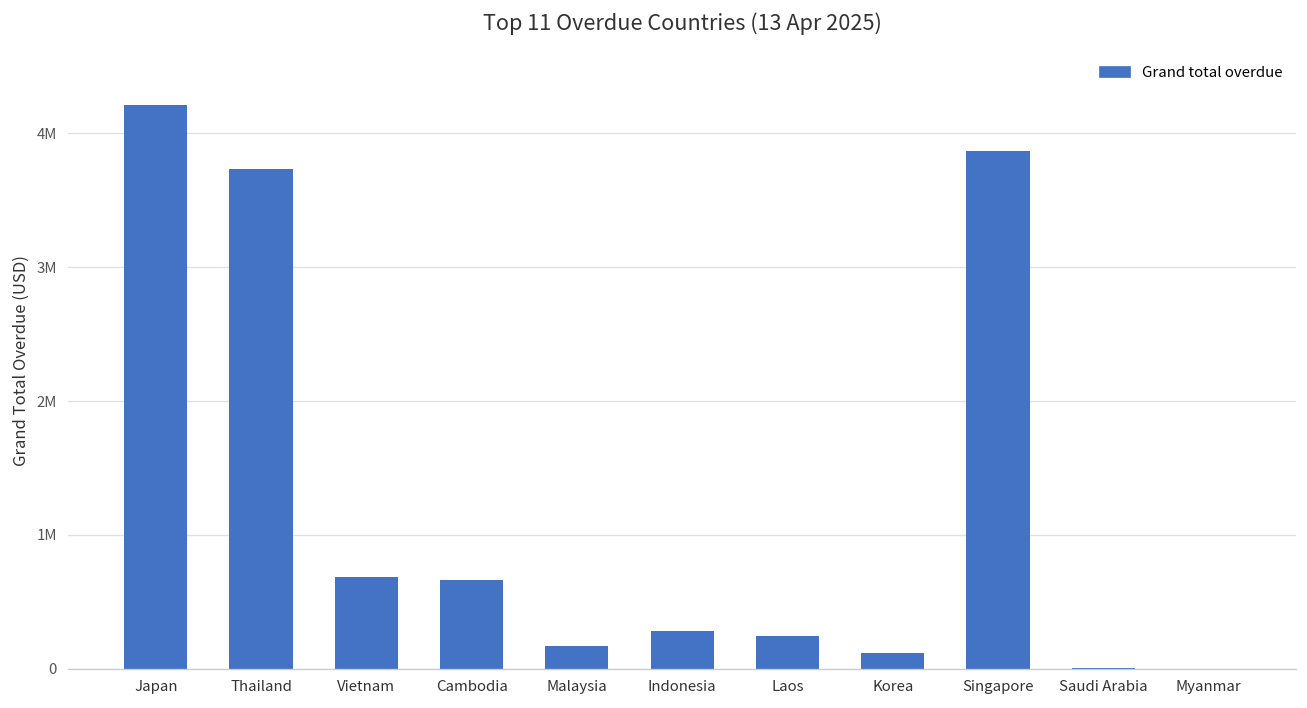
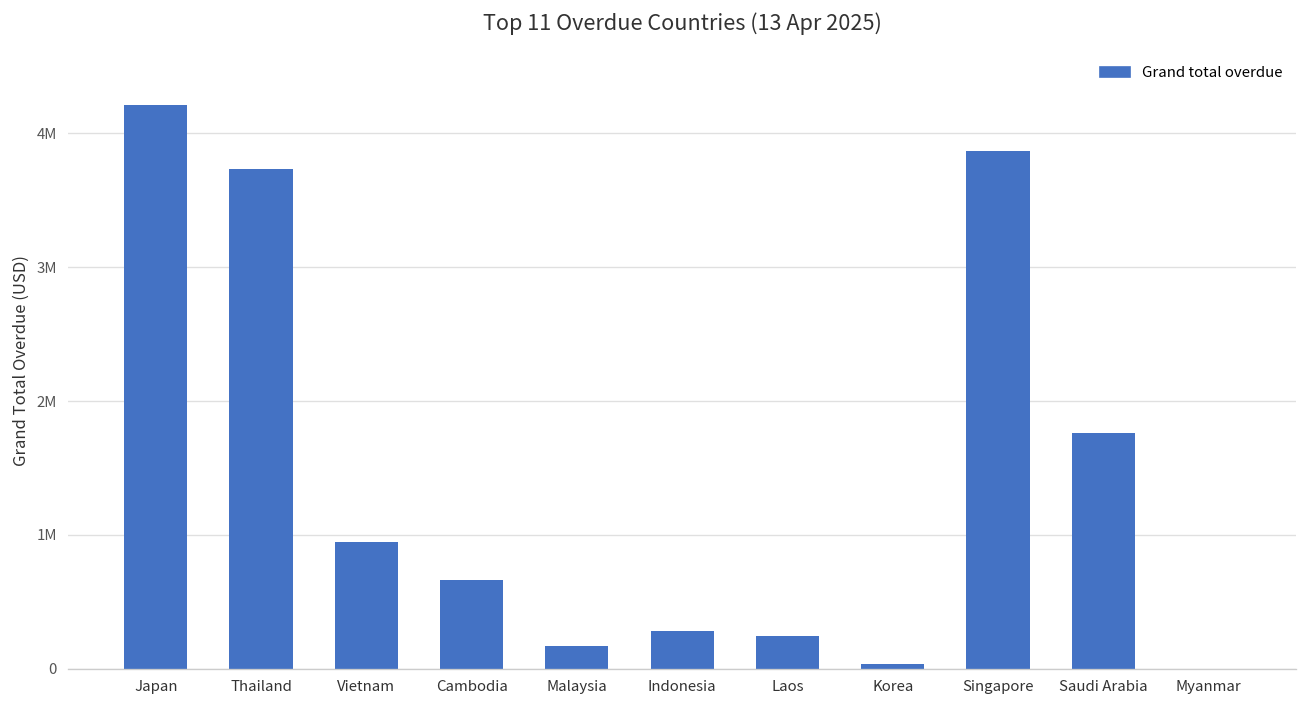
Vietnam: 690000 -> 950000
Korea: 120000 -> 40000
Saudi Arabia: 10000 -> 1760000
